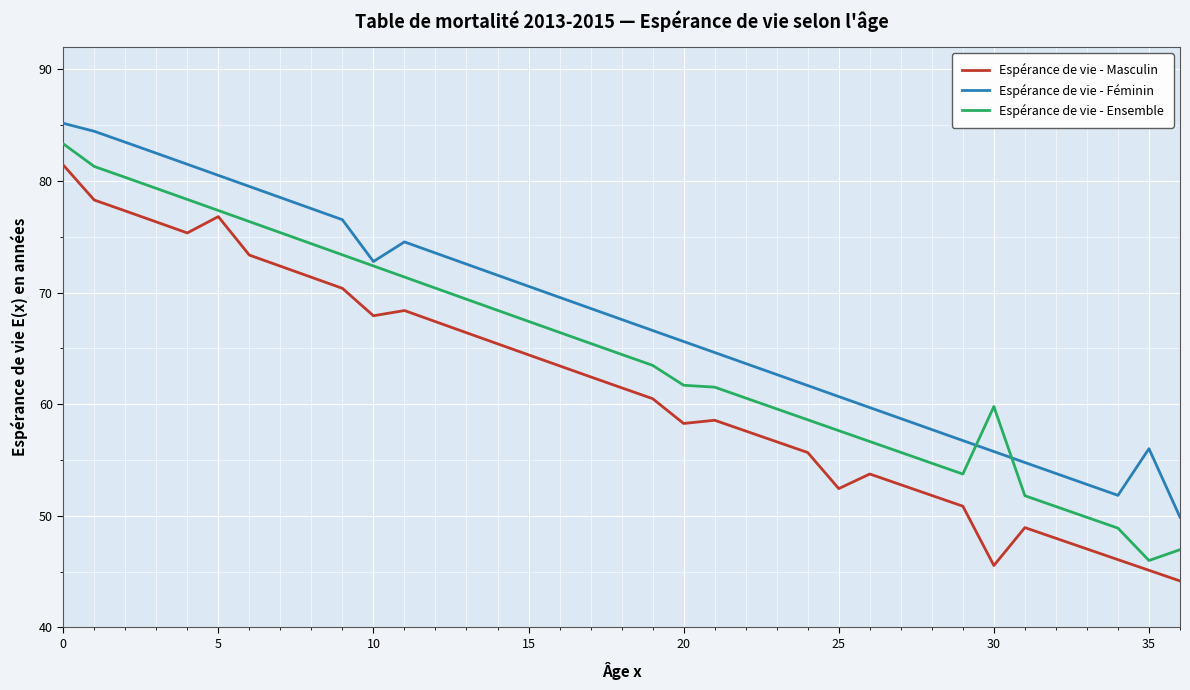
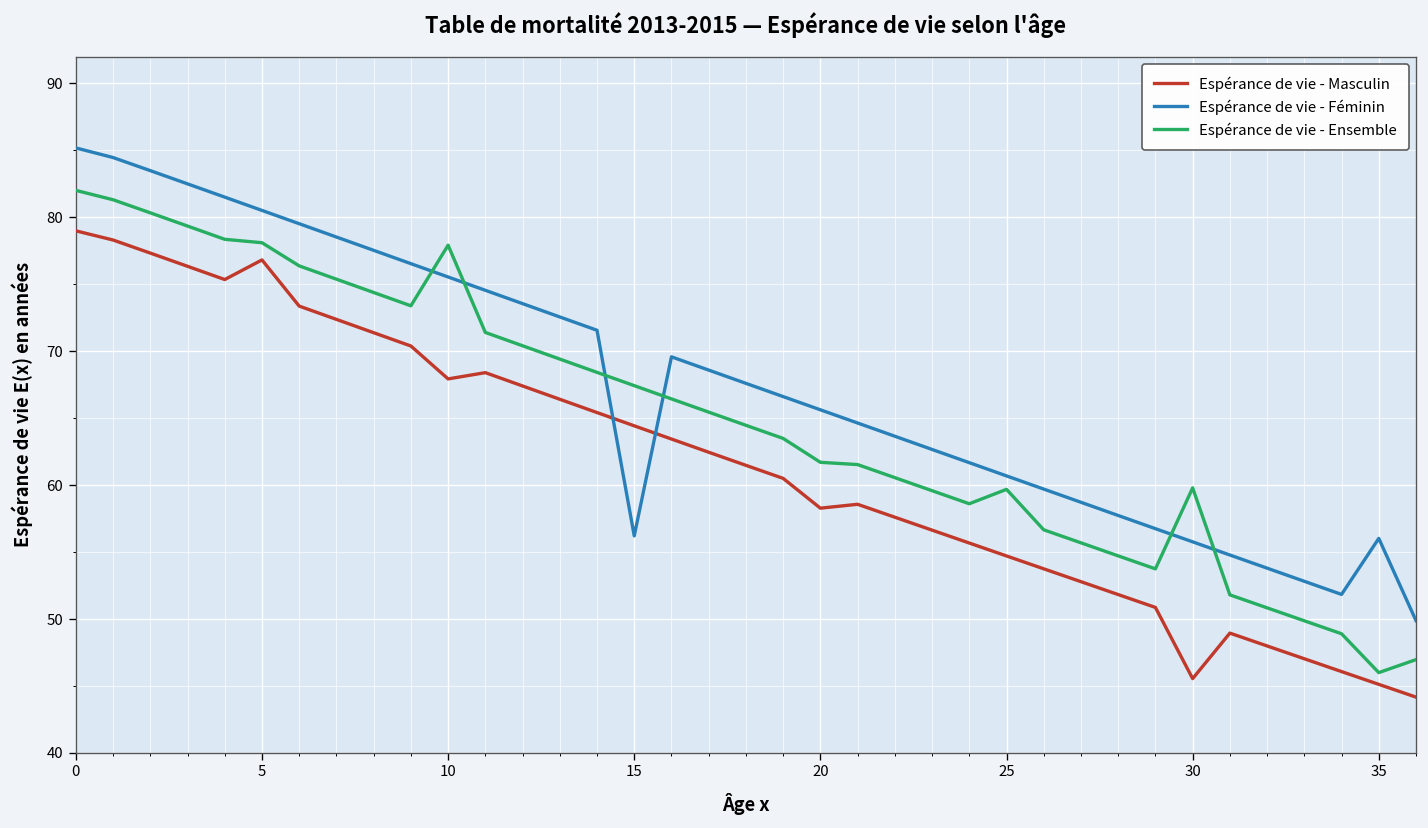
Espérance de vie - Masculin, 0: 81.4 -> 79.0
Espérance de vie - Ensemble, 0: 83.3 -> 82.0
Espérance de vie - Ensemble, 5: 77.4 -> 78.1
Espérance de vie - Féminin, 10: 72.8 -> 75.5
Espérance de vie - Ensemble, 10: 72.4 -> 77.9
Espérance de vie - Féminin, 15: 70.6 -> 56.2
Espérance de vie - Masculin, 25: 52.4 -> 54.7
Espérance de vie - Ensemble, 25: 57.6 -> 59.7
